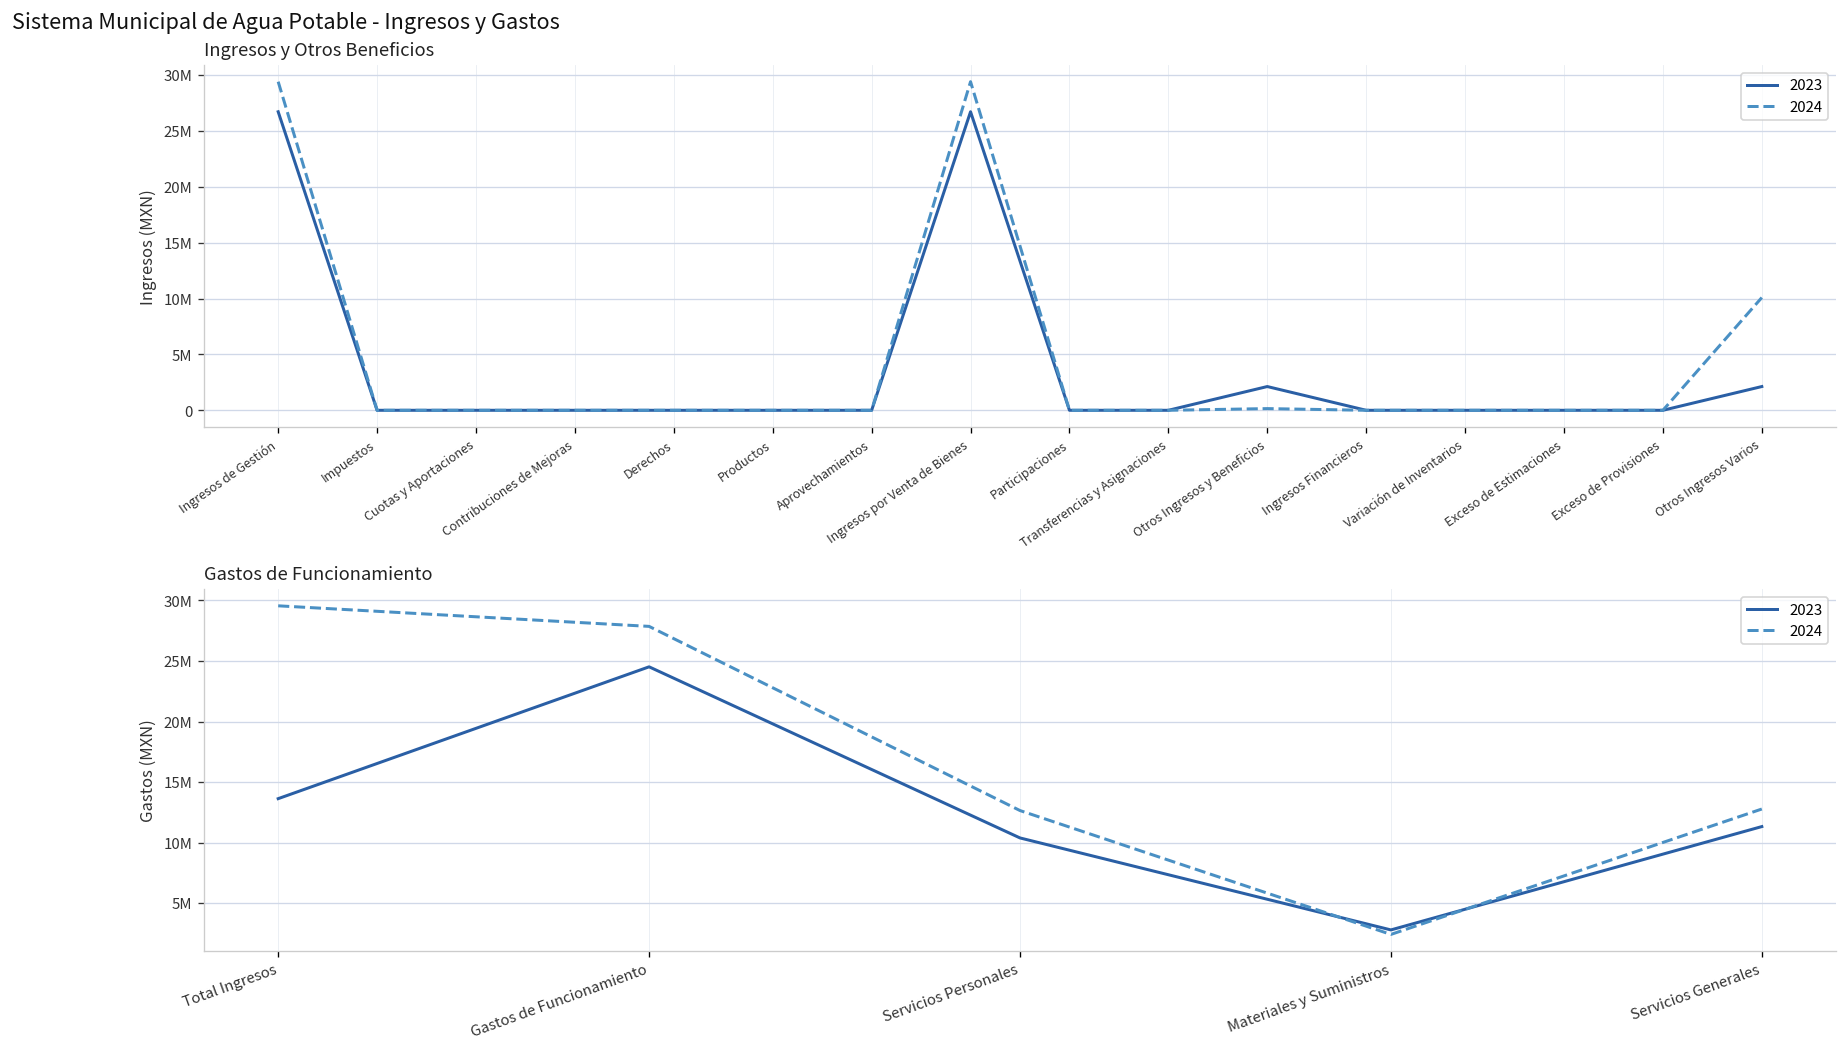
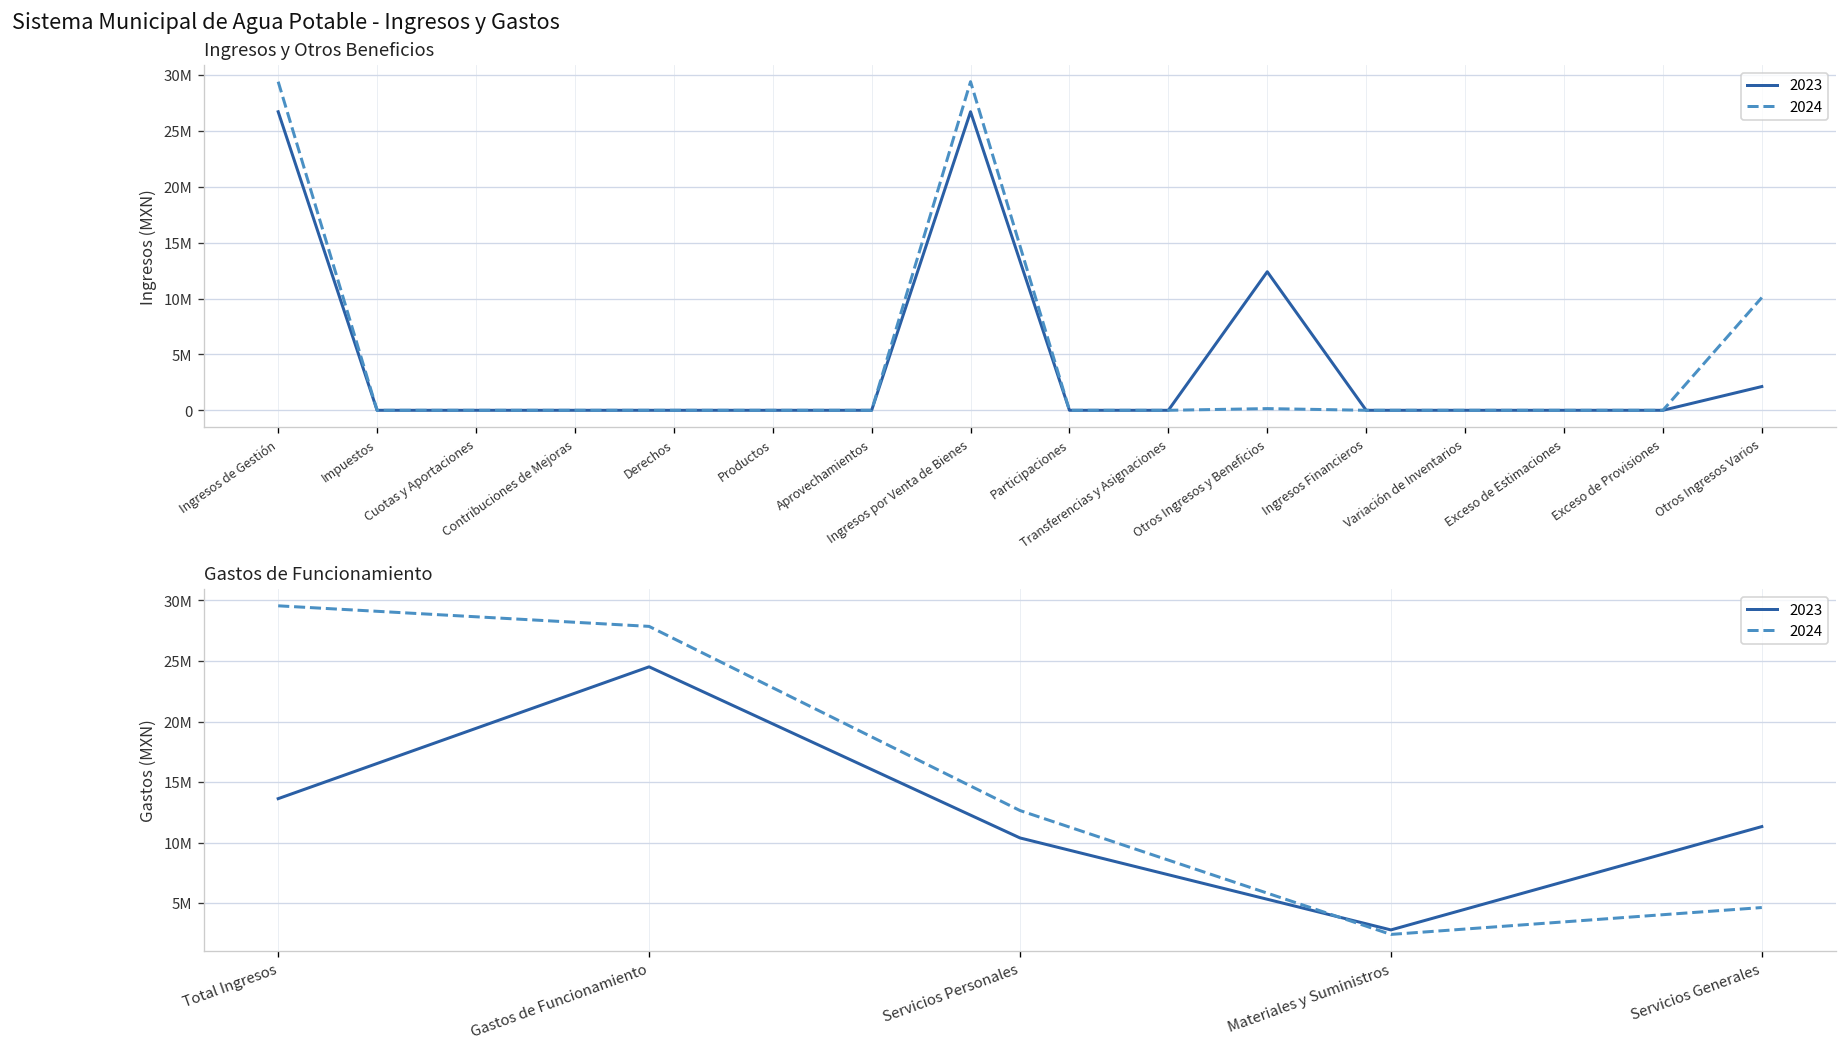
Ingresos y Otros Beneficios, 2023, Otros Ingresos y Beneficios: 2000000 -> 12000000
Gastos de Funcionamiento, 2024, Servicios Generales: 12800000 -> 4600000
